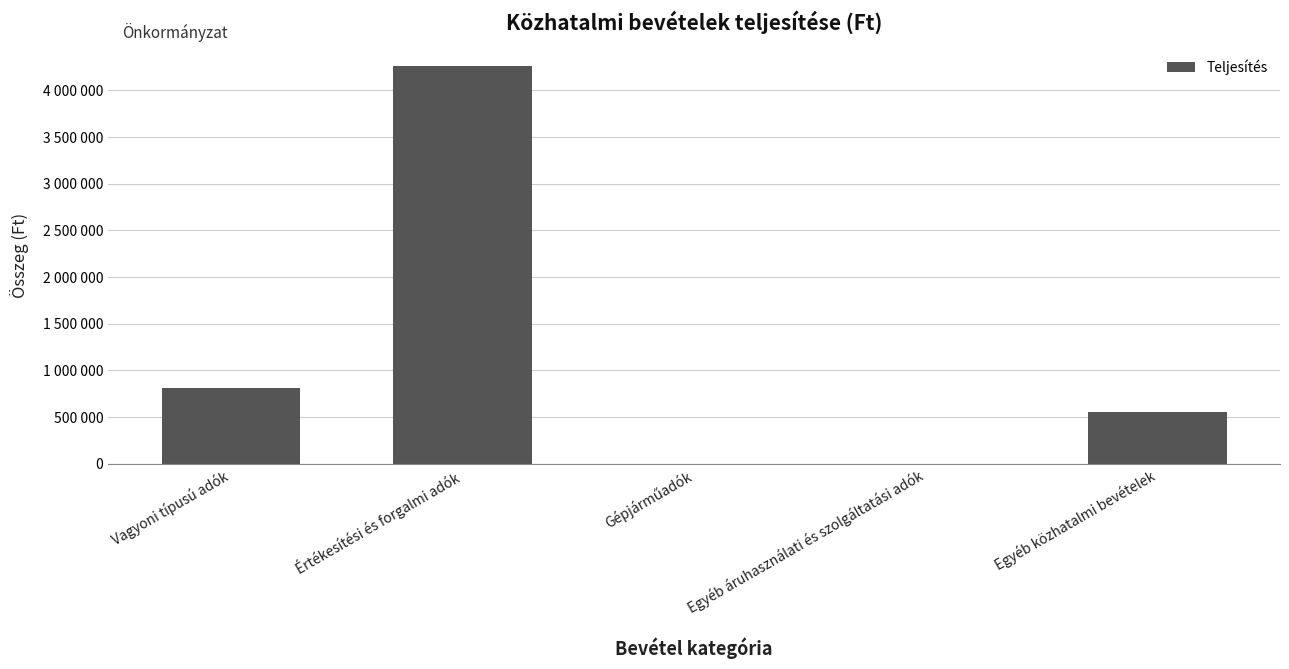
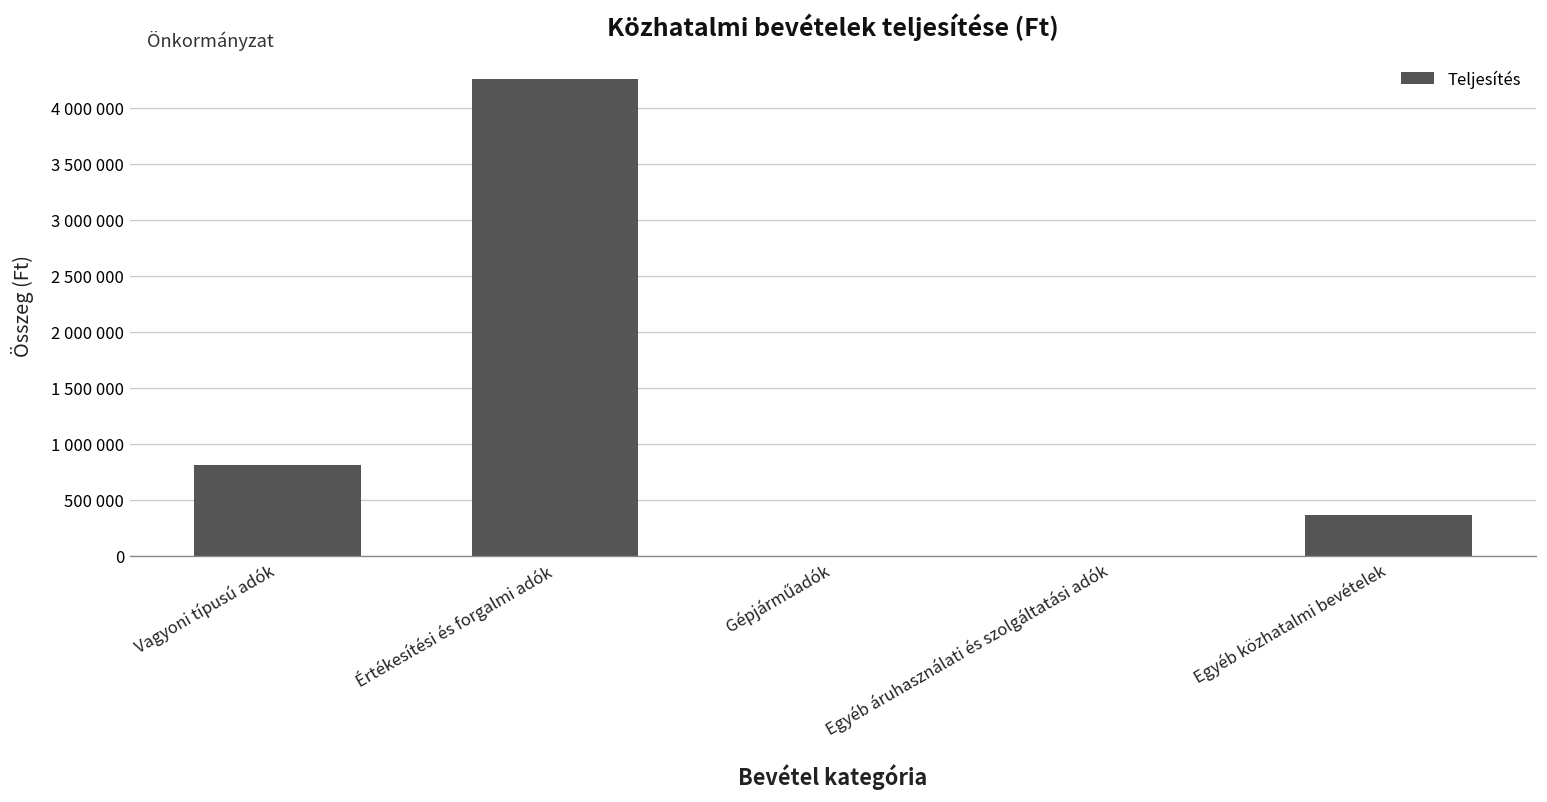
Egyéb közhatalmi bevételek: 600000 -> 400000
